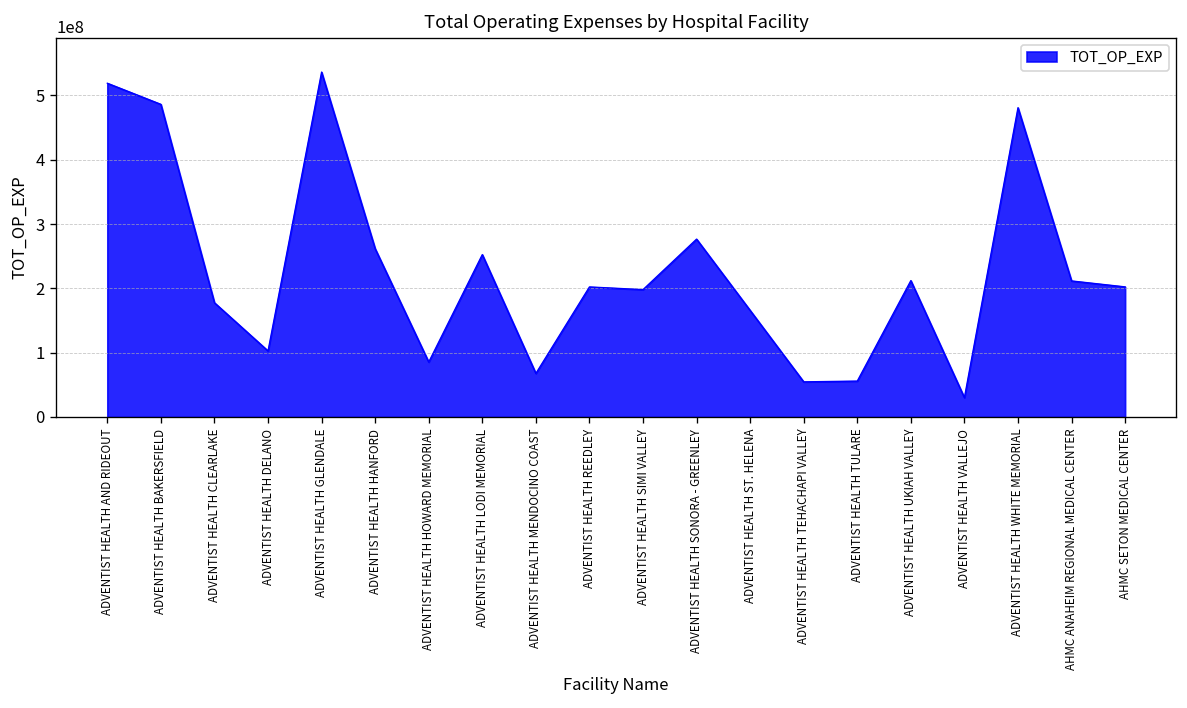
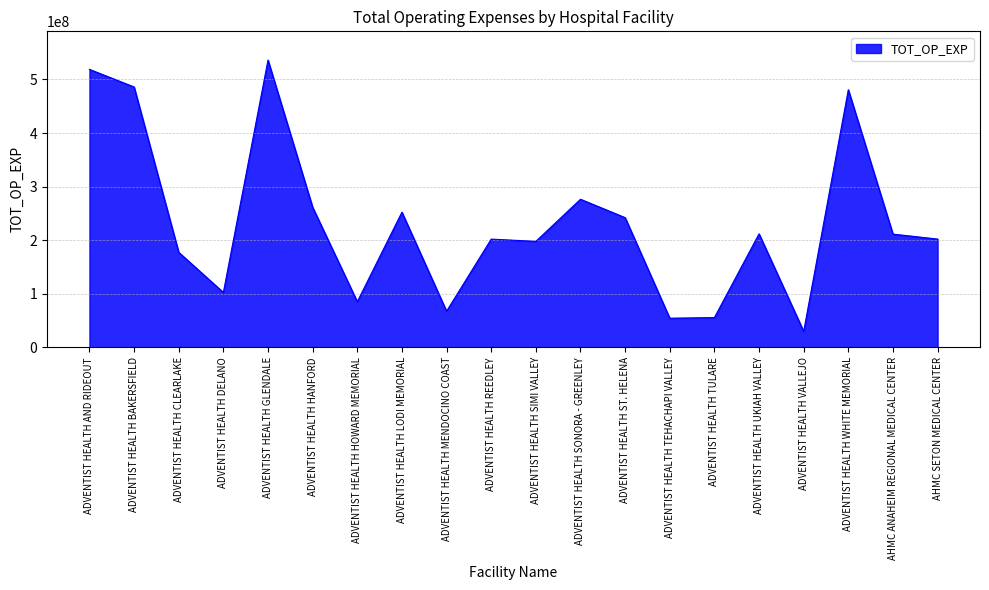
ADVENTIST HEALTH ST. HELENA: 170000000 -> 240000000
